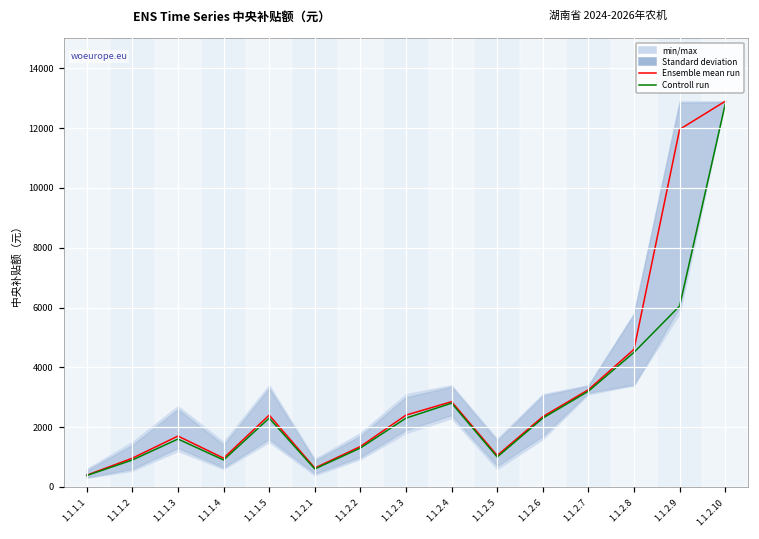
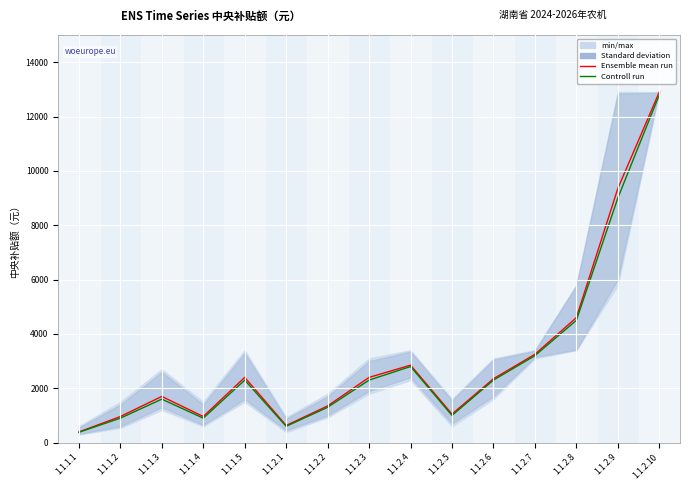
Ensemble mean run, 1.1.2.9: 12000 -> 9400
Controll run, 1.1.2.9: 6100 -> 9000
